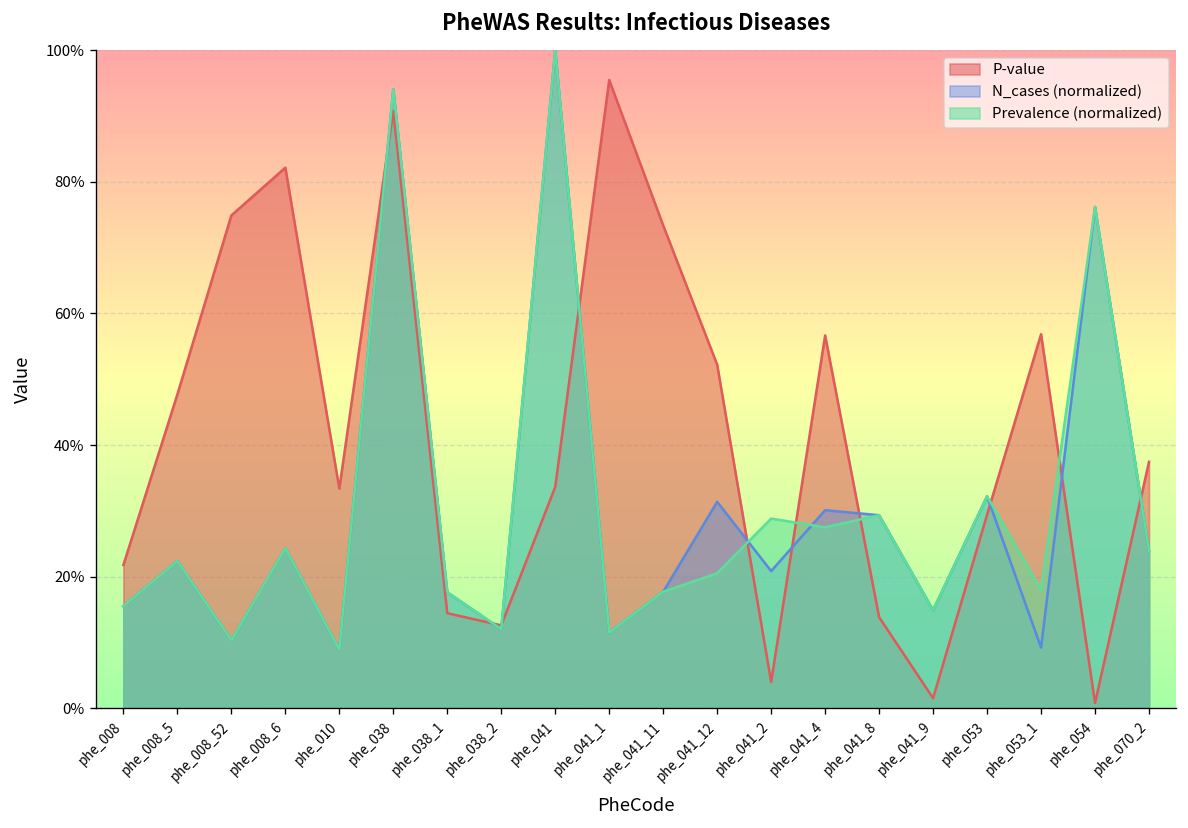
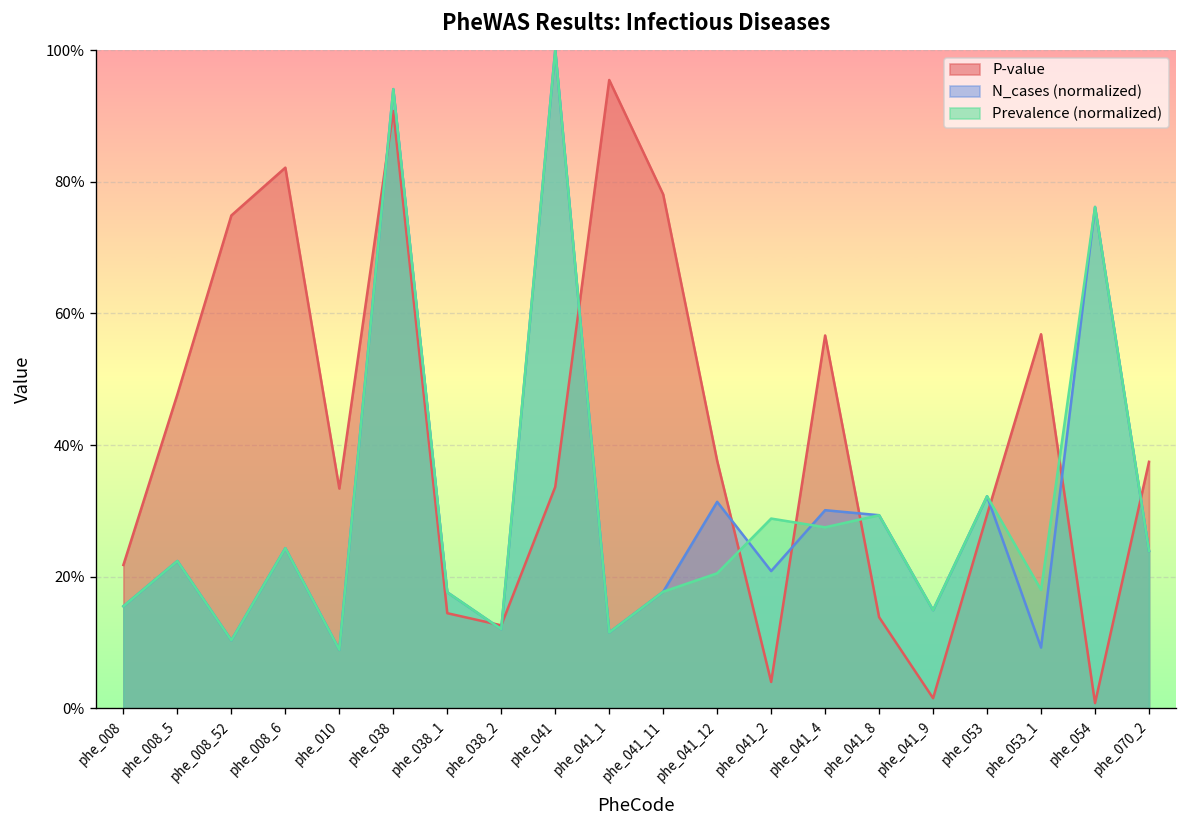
P-value, phe_041_11: 73% -> 78%
P-value, phe_041_12: 52% -> 38%
